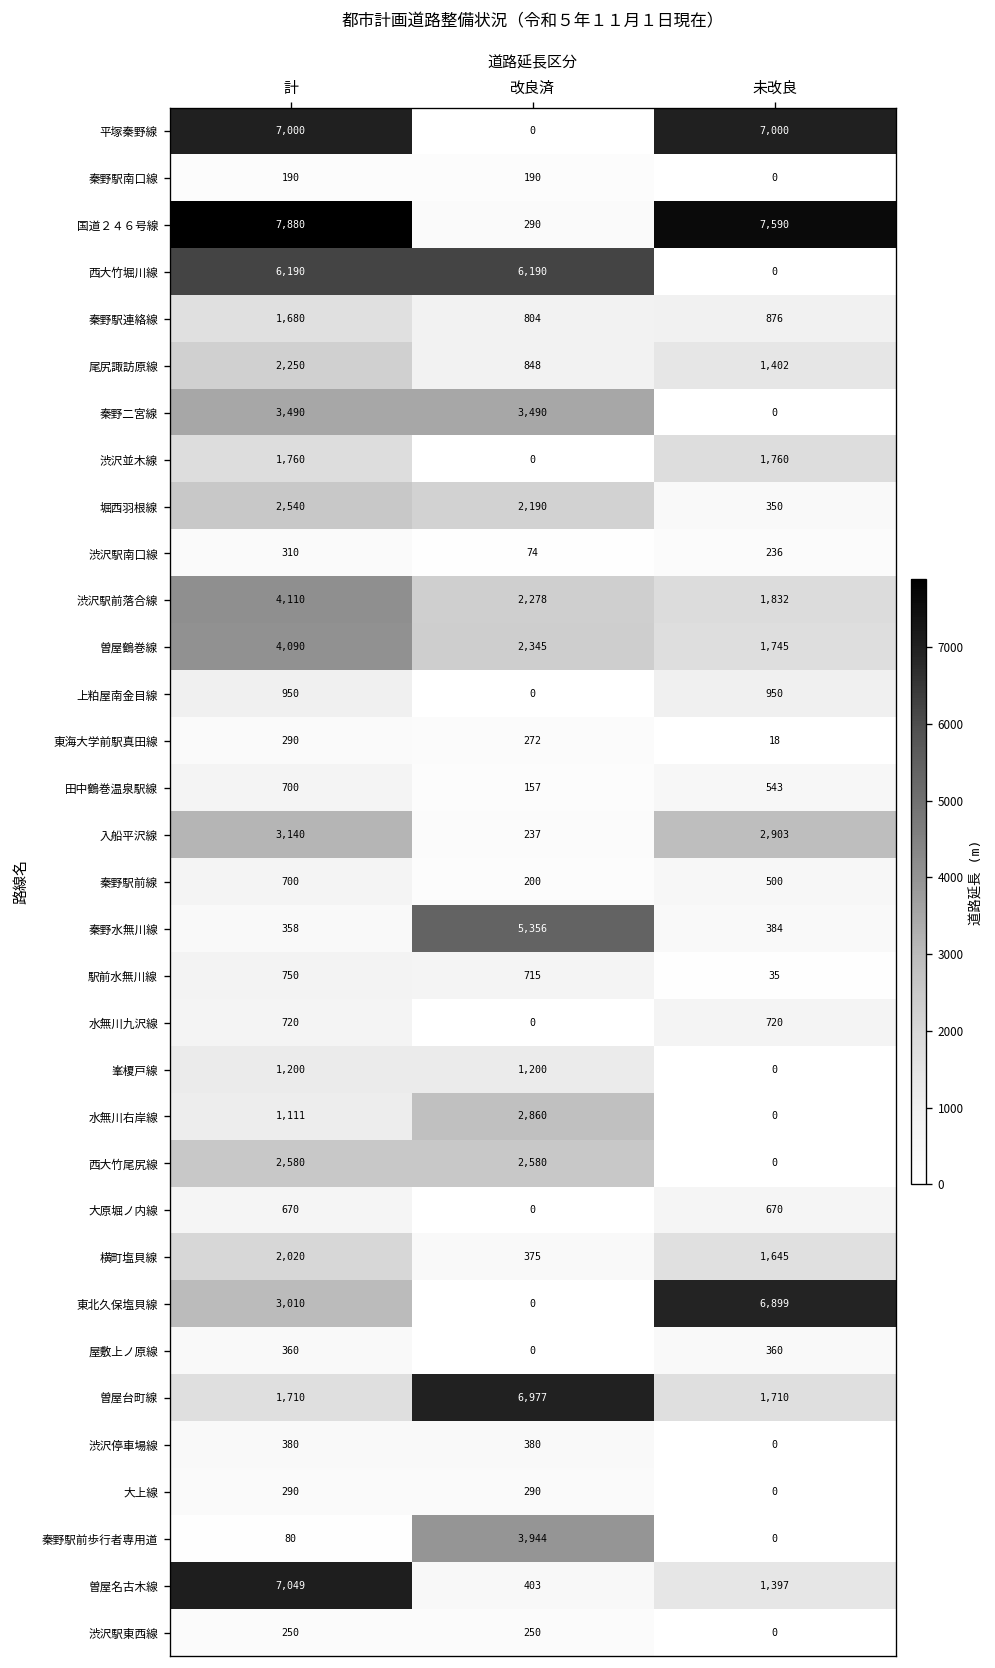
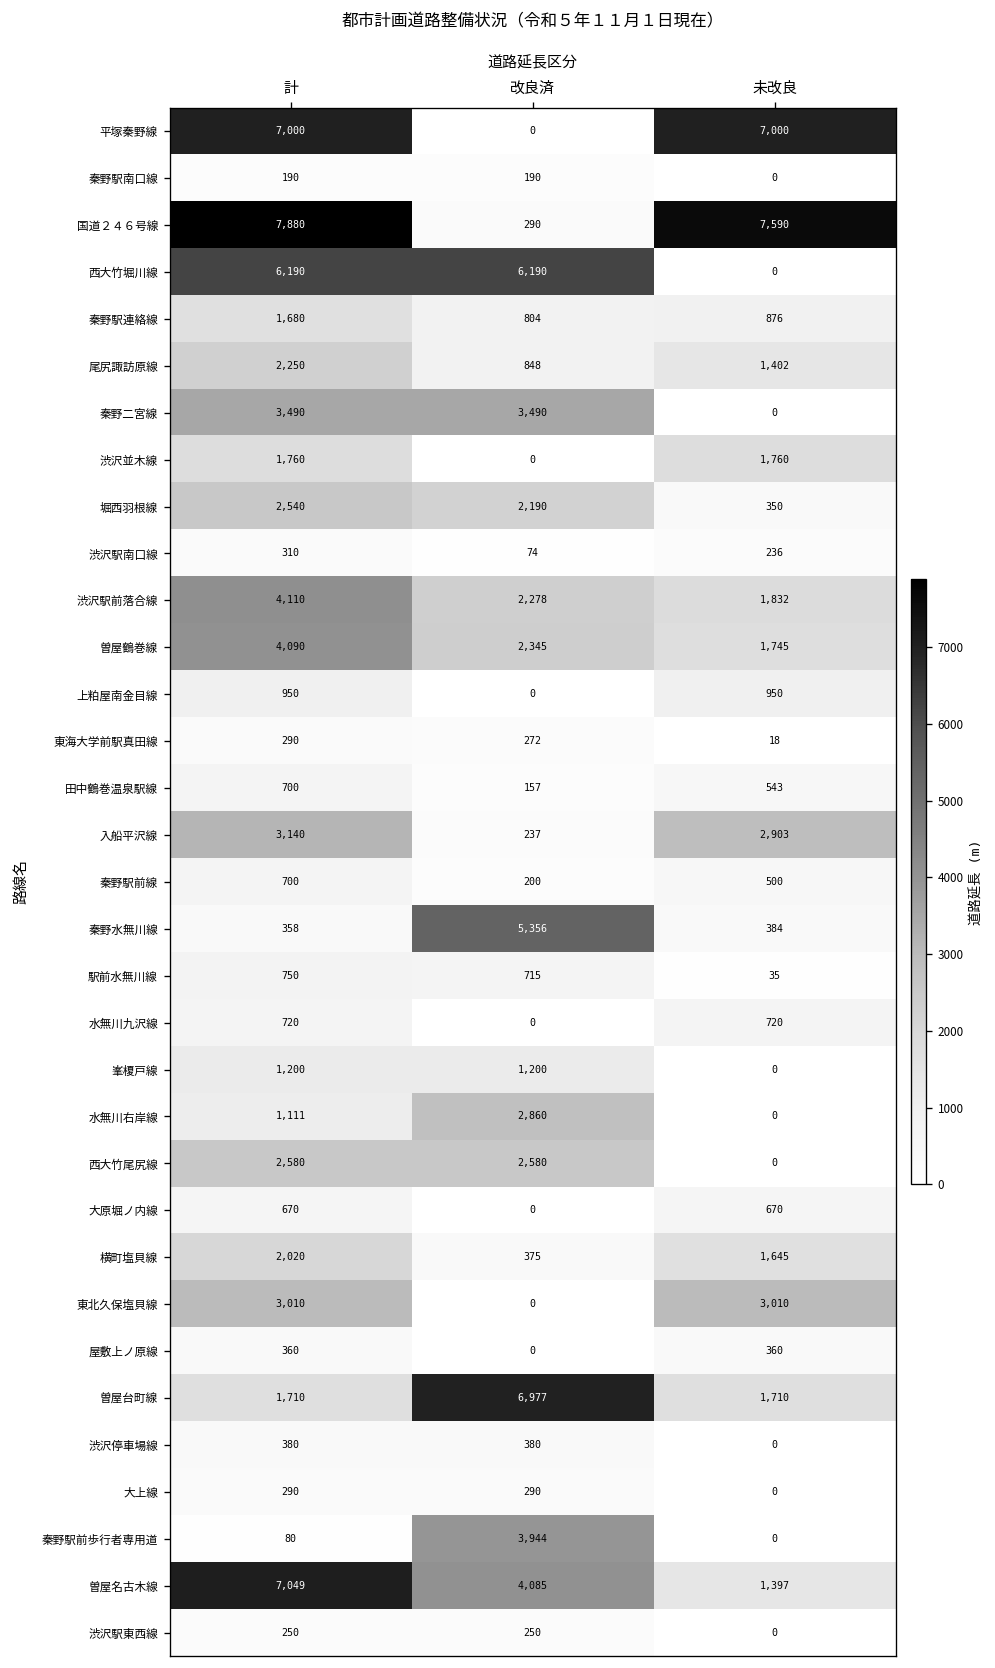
東北久保塩貝線, 未改良: 6,899 -> 3,010
曽屋名古木線, 改良済: 403 -> 4,085
